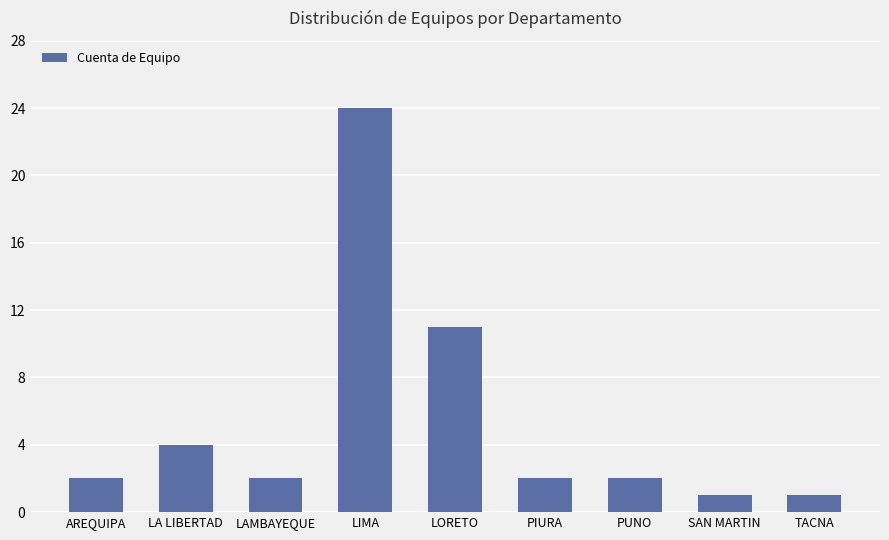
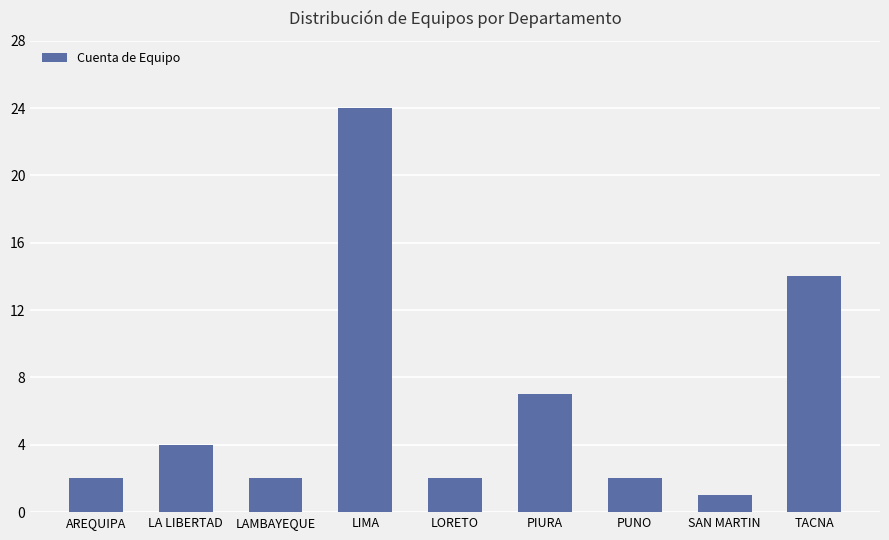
LORETO: 11 -> 2
PIURA: 2 -> 7
TACNA: 1 -> 14
